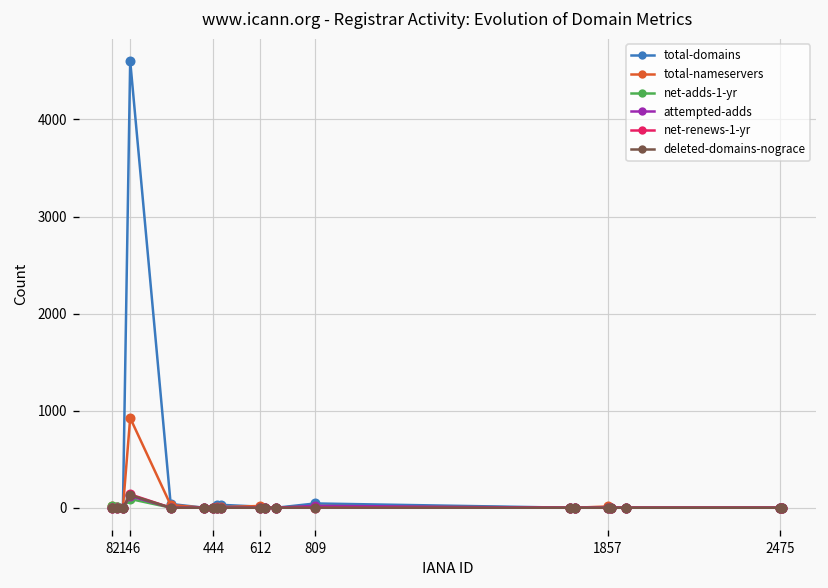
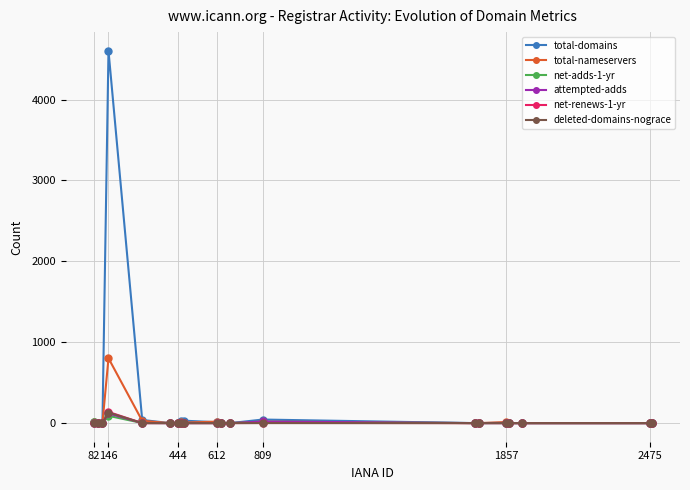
total-nameservers, 146: 900 -> 800
